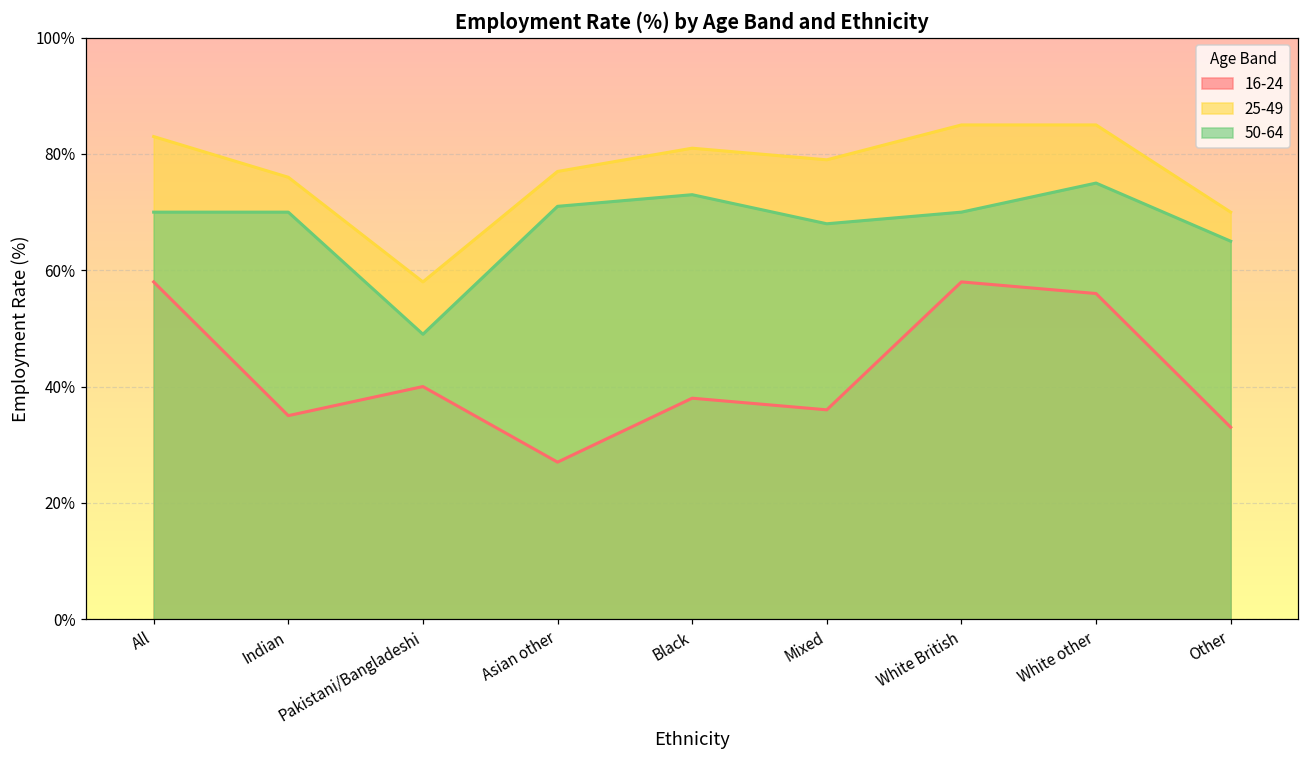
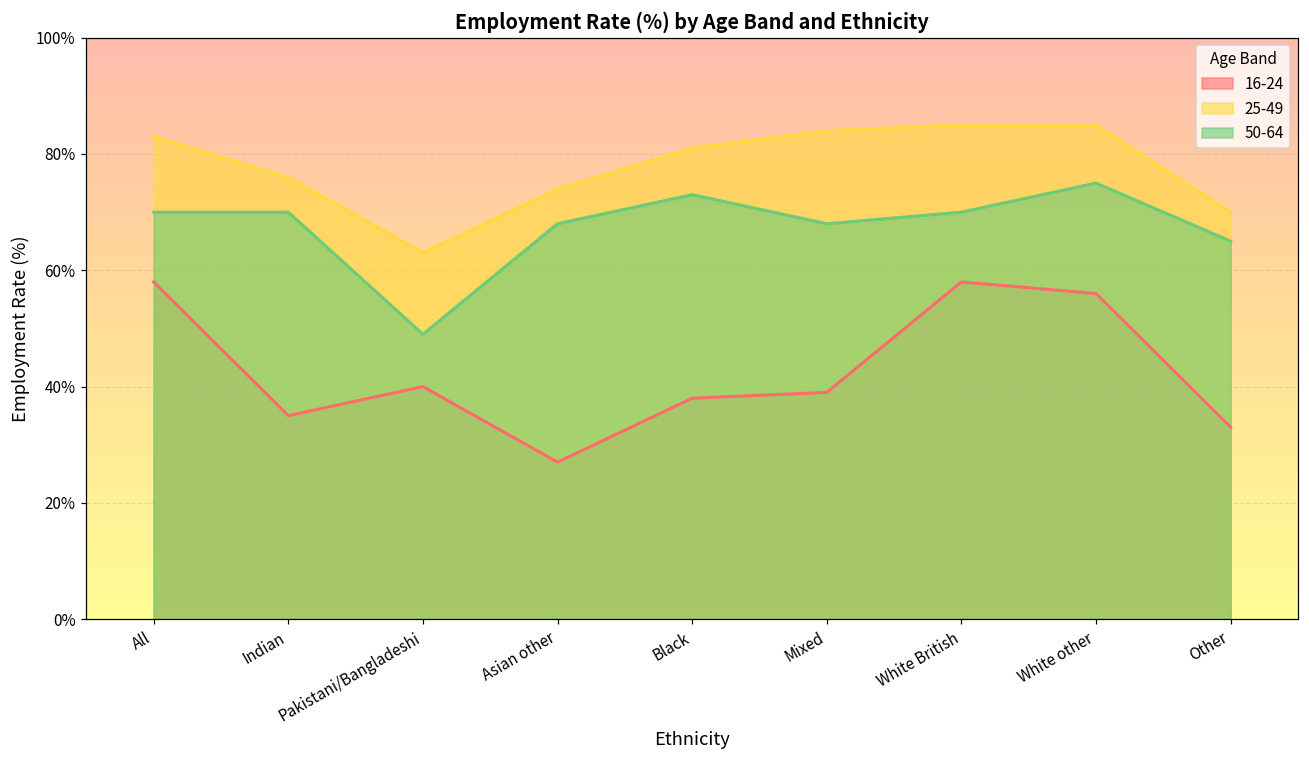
25-49, Pakistani/Bangladeshi: 58% -> 63%
25-49, Asian other: 77% -> 74%
50-64, Asian other: 71% -> 68%
16-24, Mixed: 36% -> 39%
25-49, Mixed: 79% -> 84%
